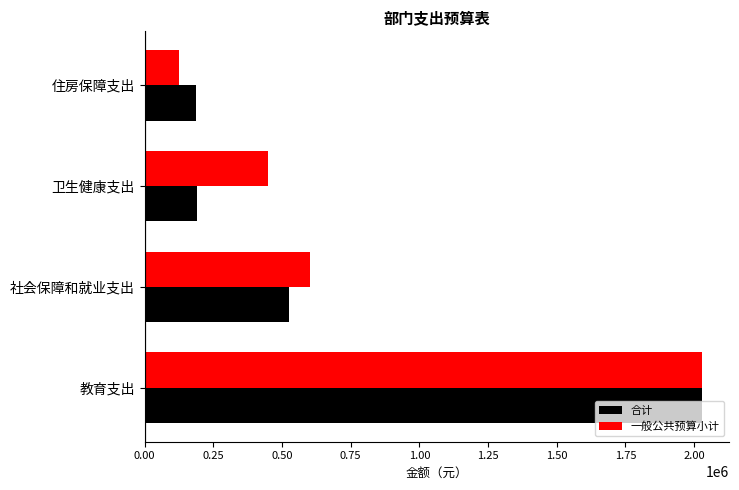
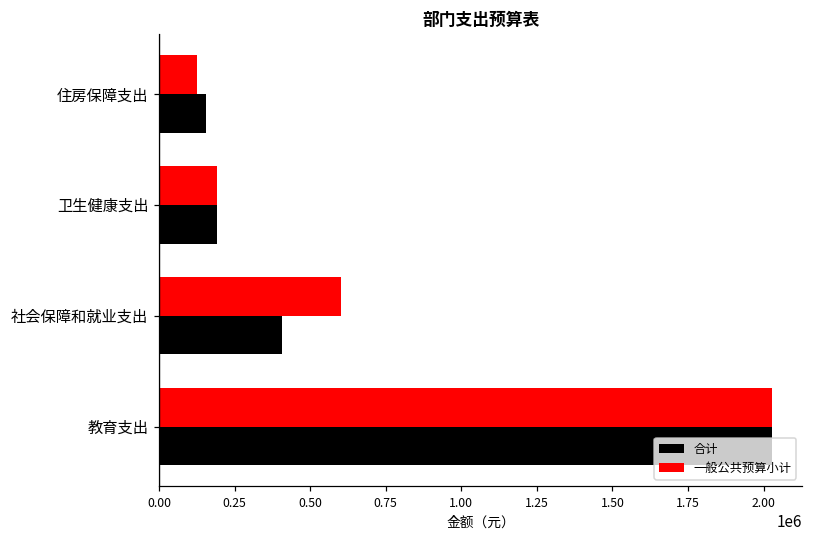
合计, 住房保障支出: 190000 -> 160000
一般公共预算小计, 卫生健康支出: 450000 -> 190000
合计, 社会保障和就业支出: 530000 -> 410000
